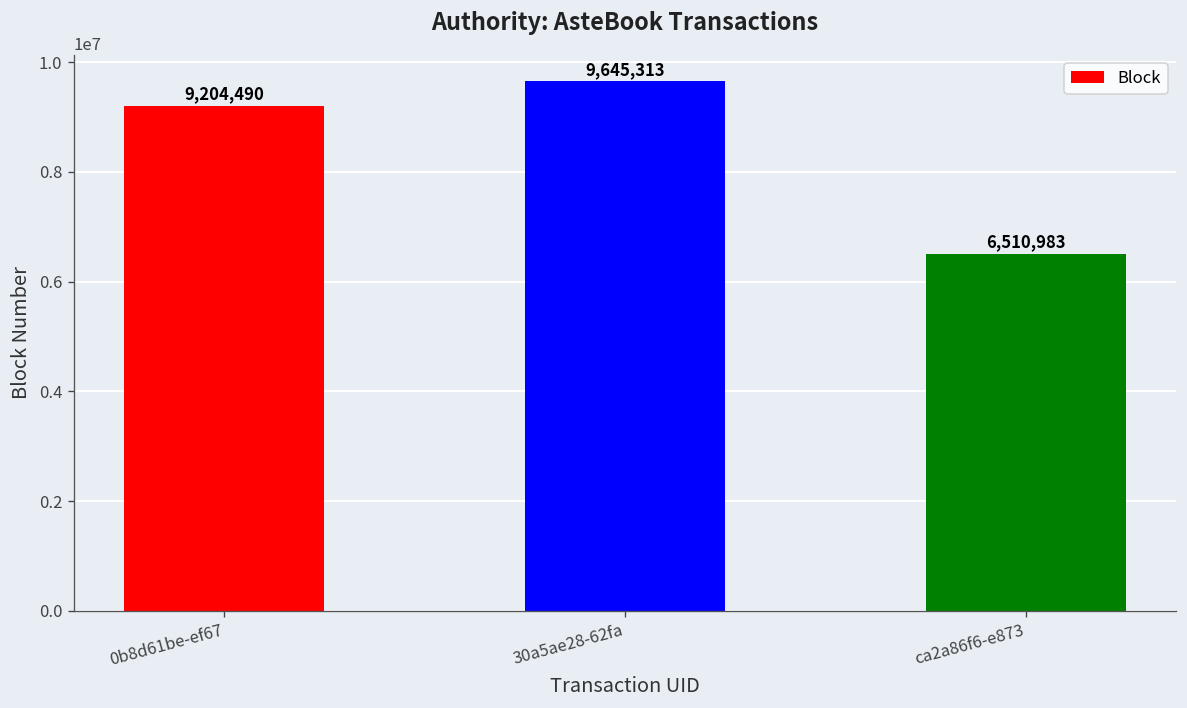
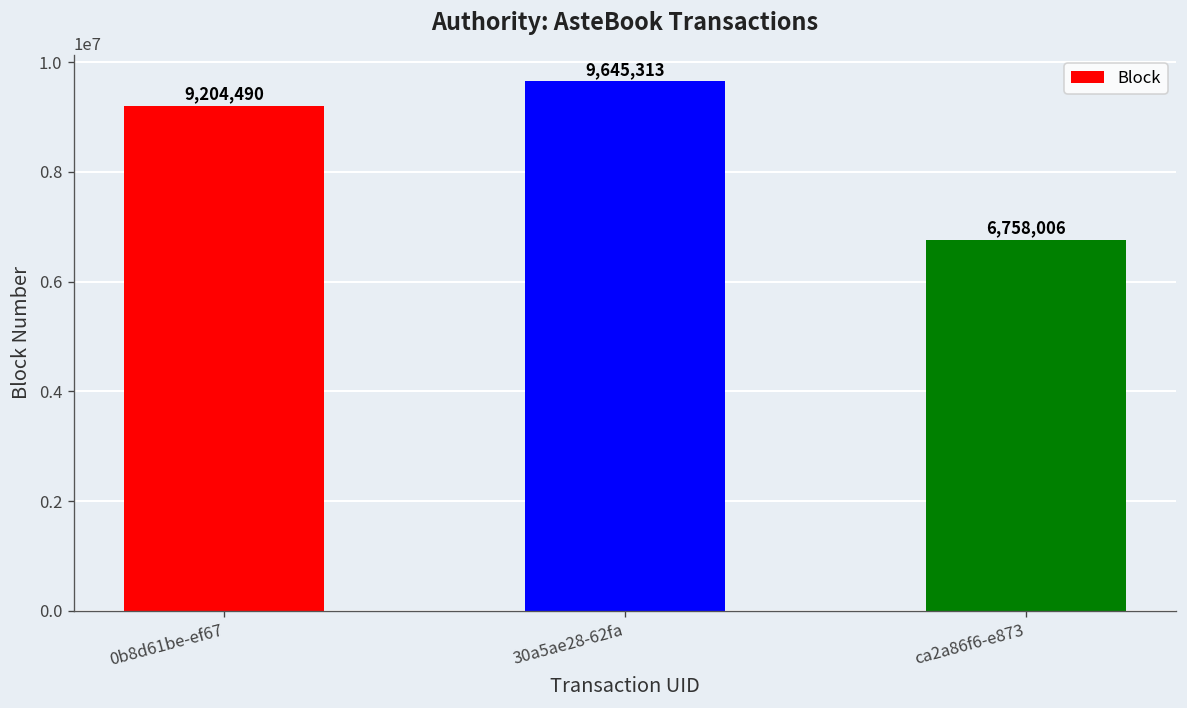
ca2a86f6-e873: 6,510,983 -> 6,758,006
